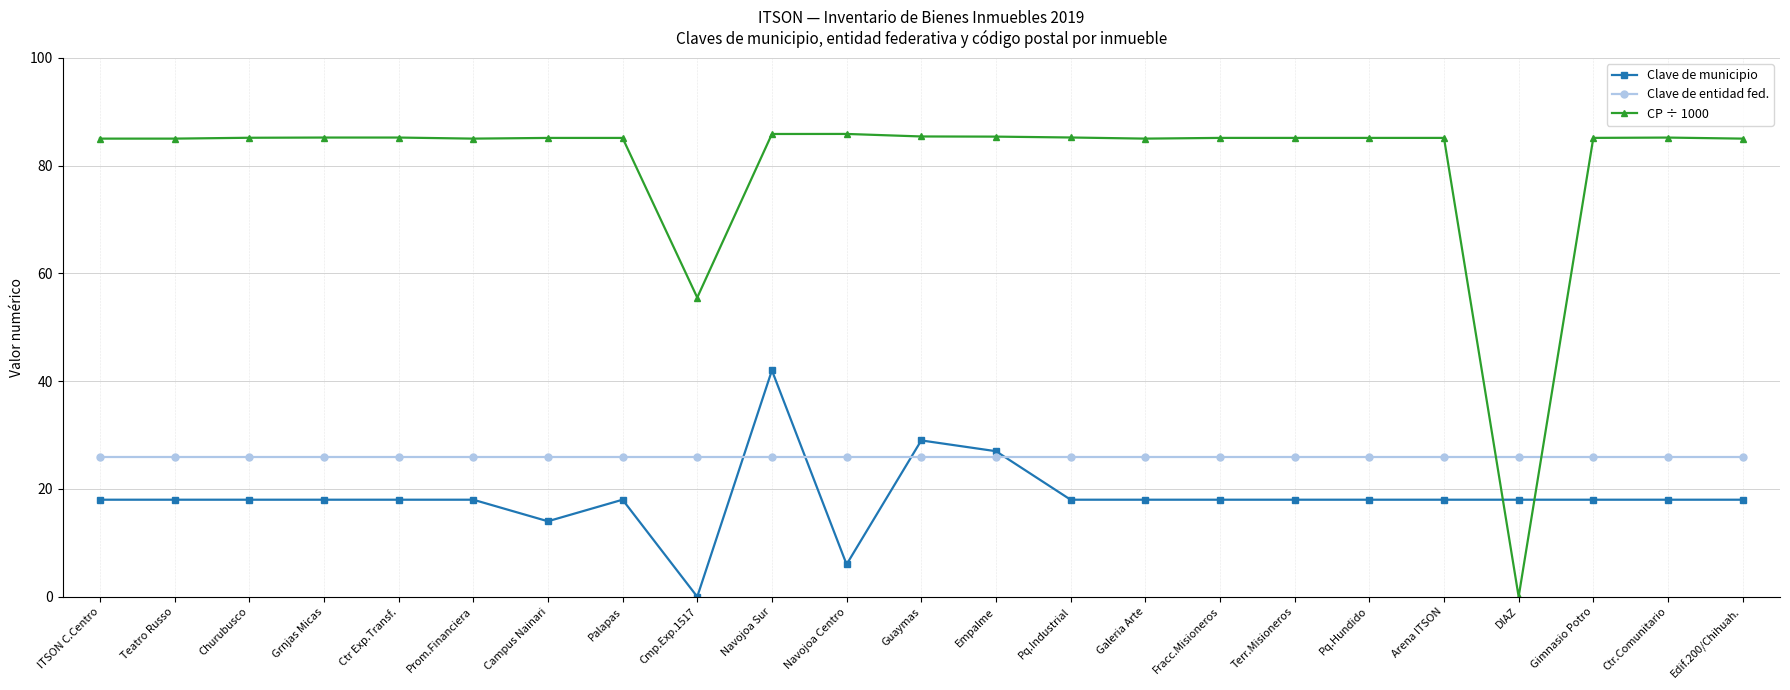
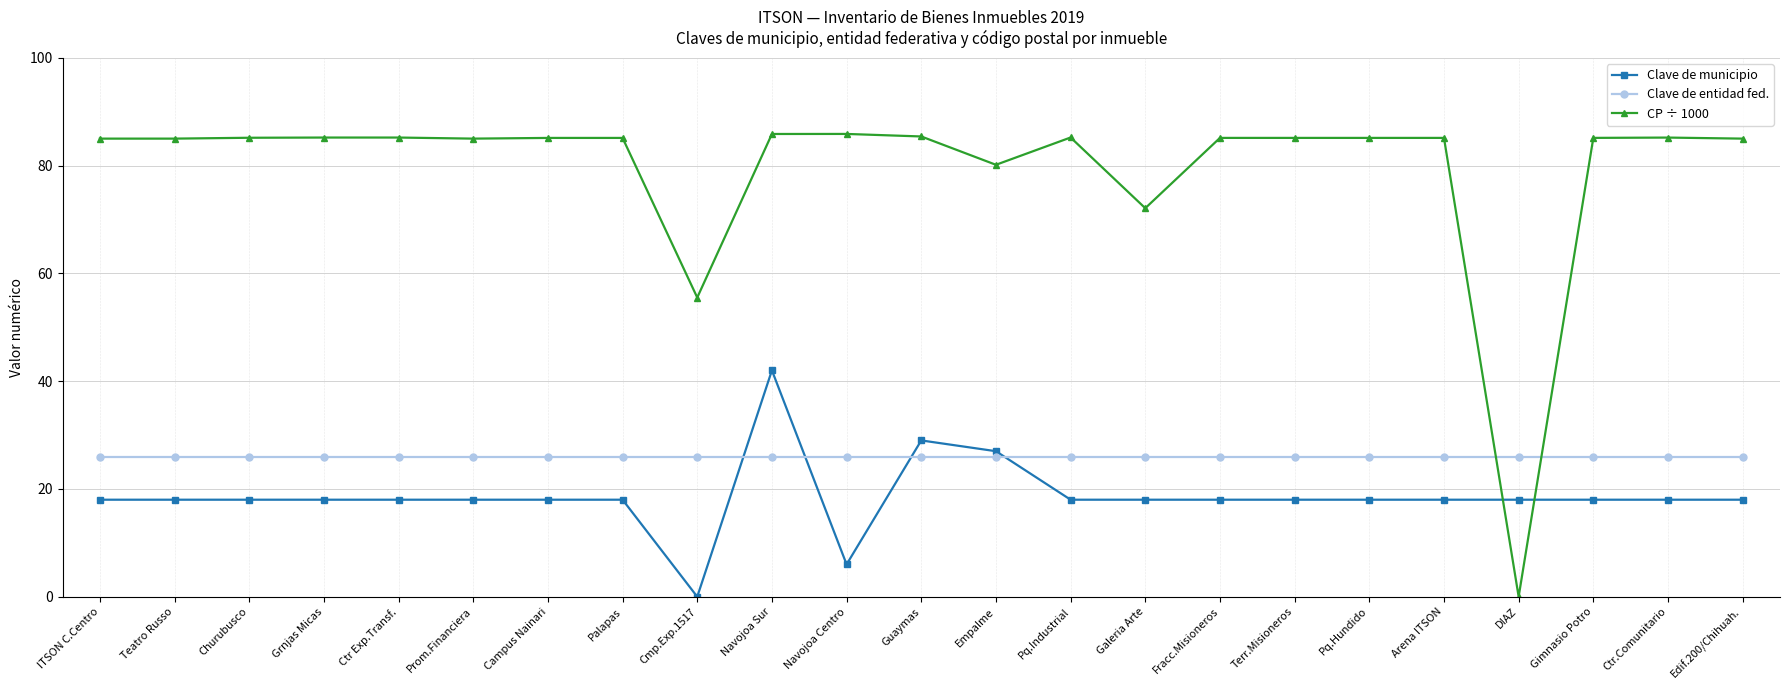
Clave de municipio, Campus Nainari: 14 -> 18
CP ÷ 1000, Empalme: 85 -> 80
CP ÷ 1000, Galeria Arte: 85 -> 72
